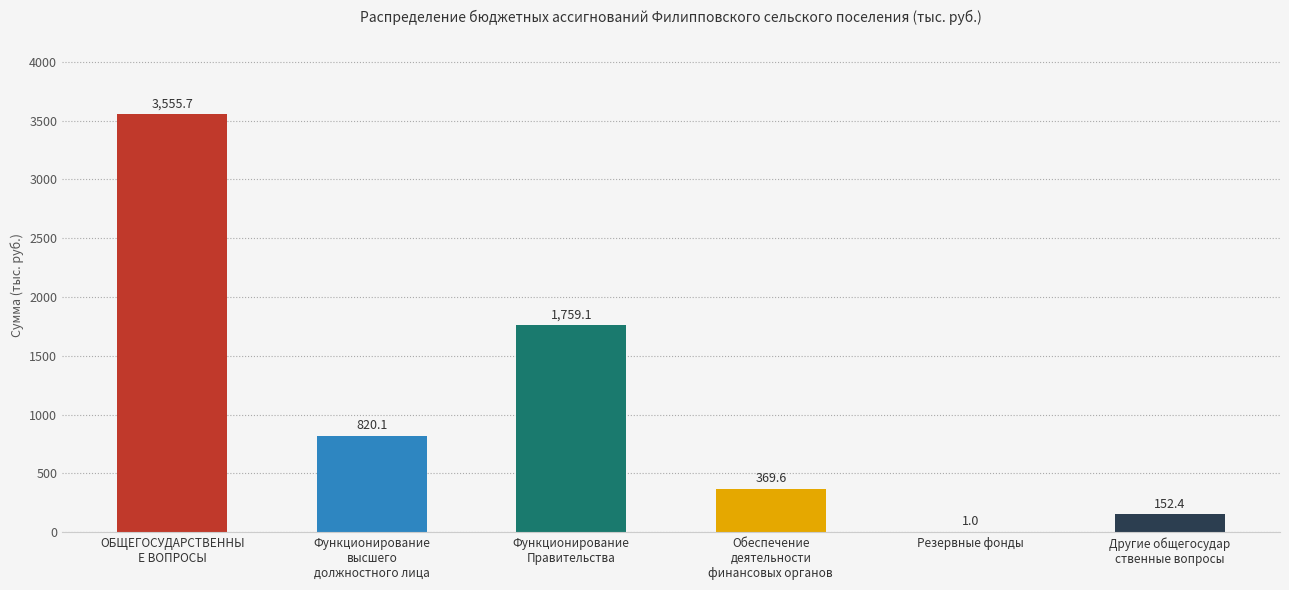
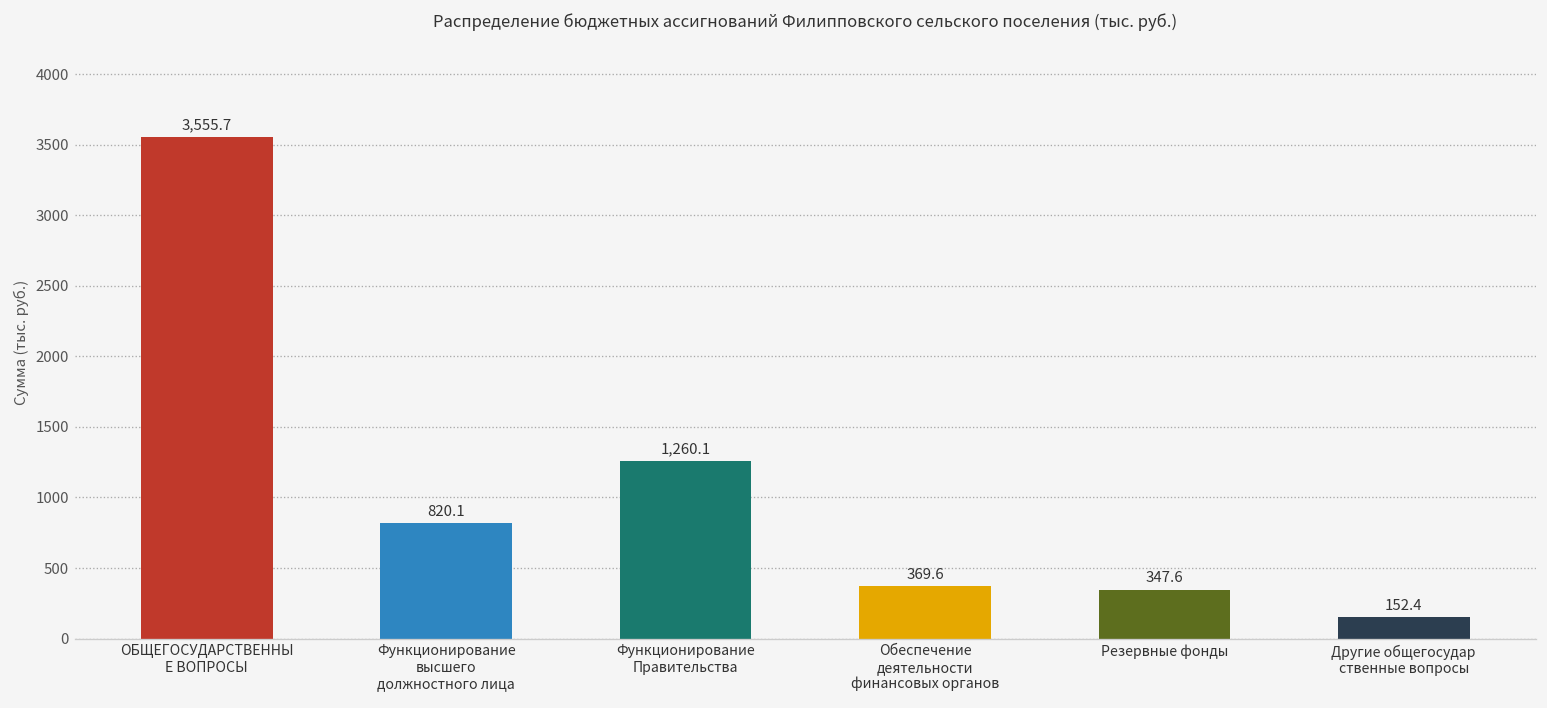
Функционирование Правительства: 1,759.1 -> 1,260.1
Резервные фонды: 1.0 -> 347.6
